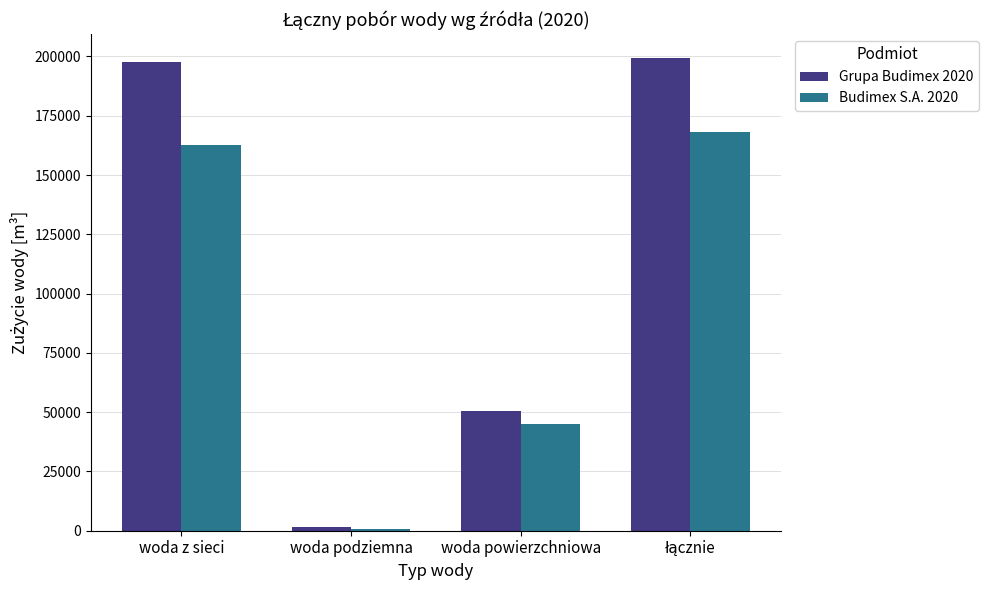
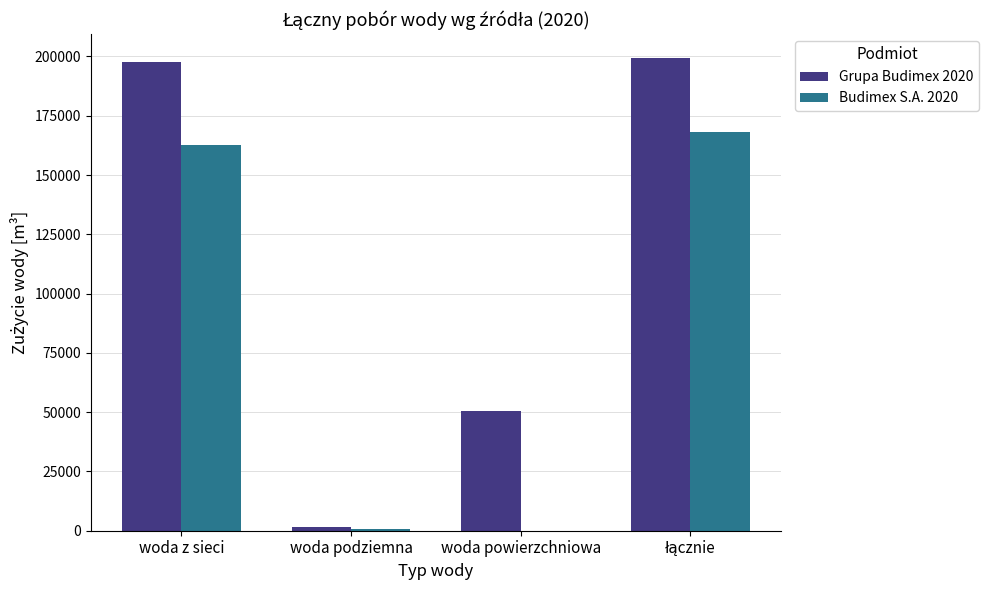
Budimex S.A. 2020, woda powierzchniowa: 45000 -> 0
